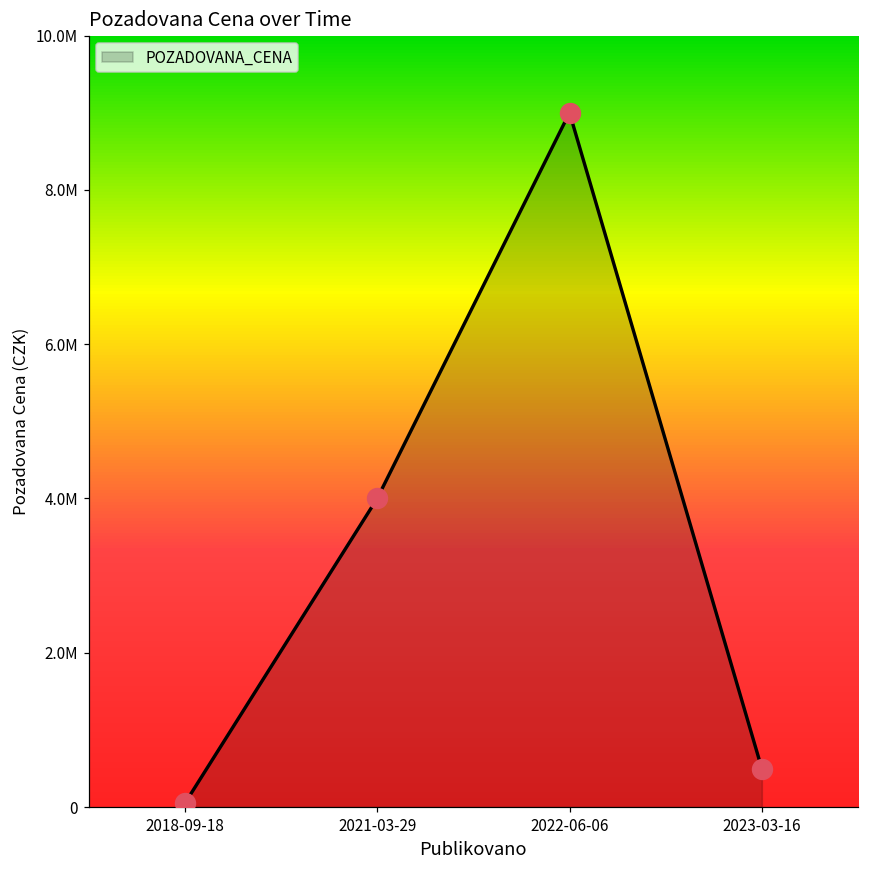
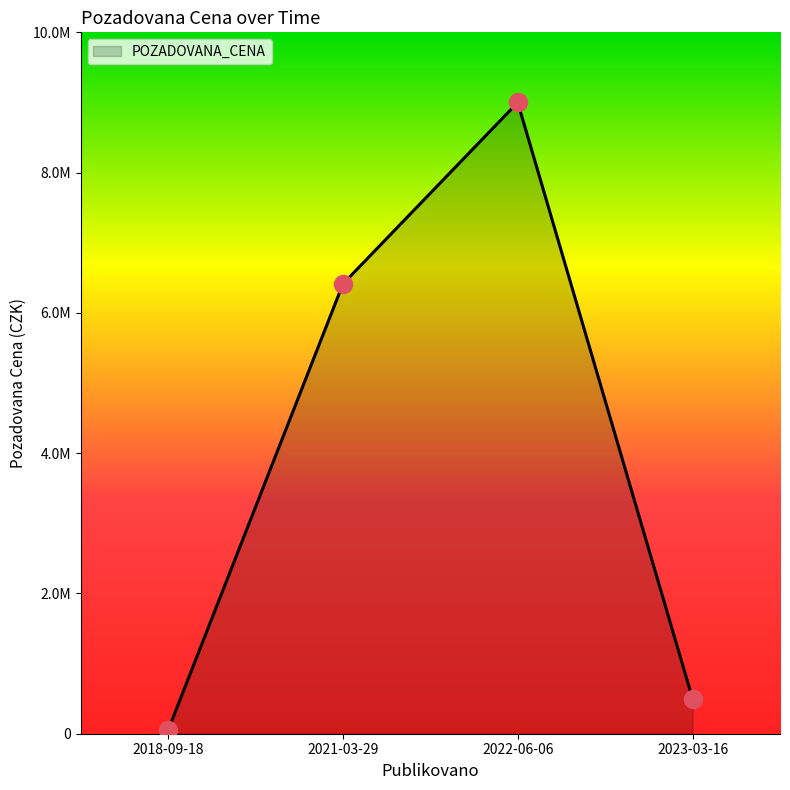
2021-03-29: 4000000 -> 6400000
